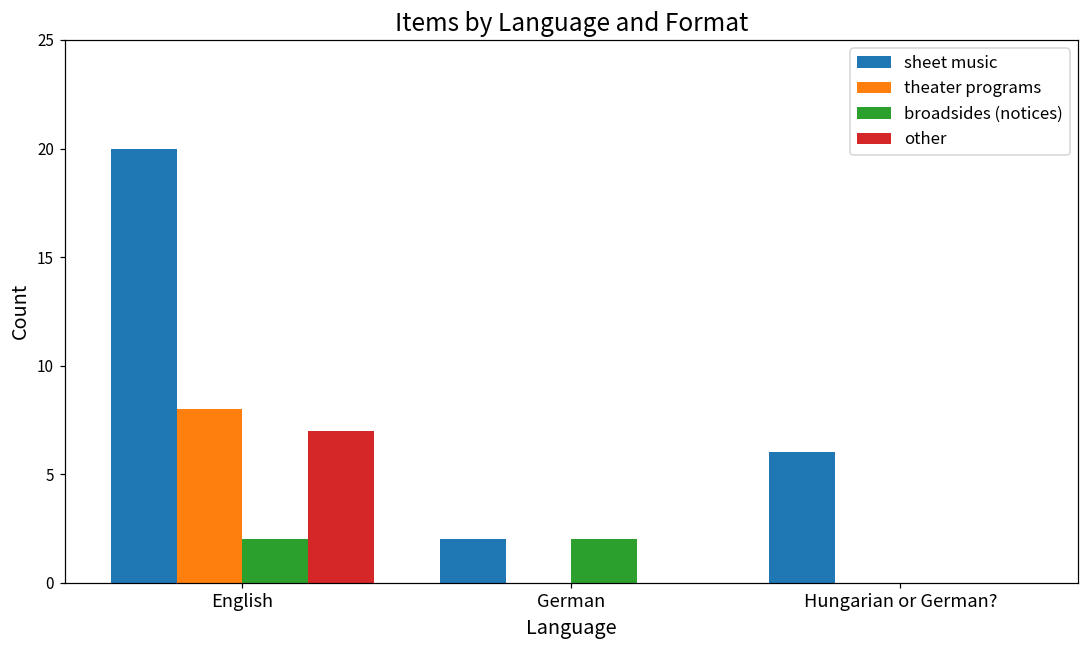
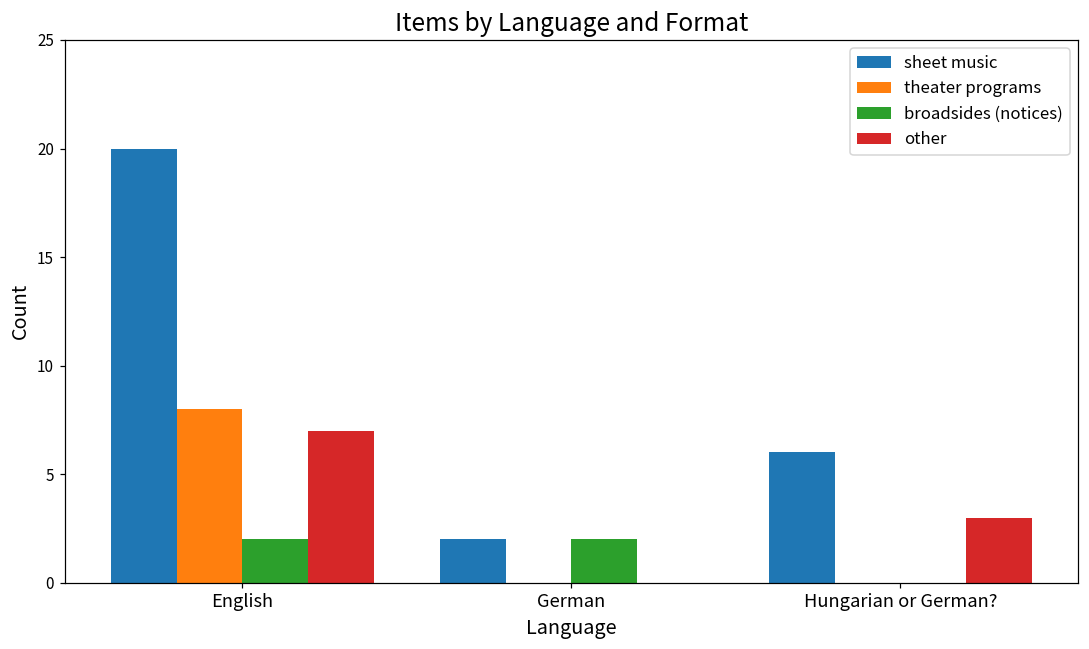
other, Hungarian or German?: 0 -> 3
